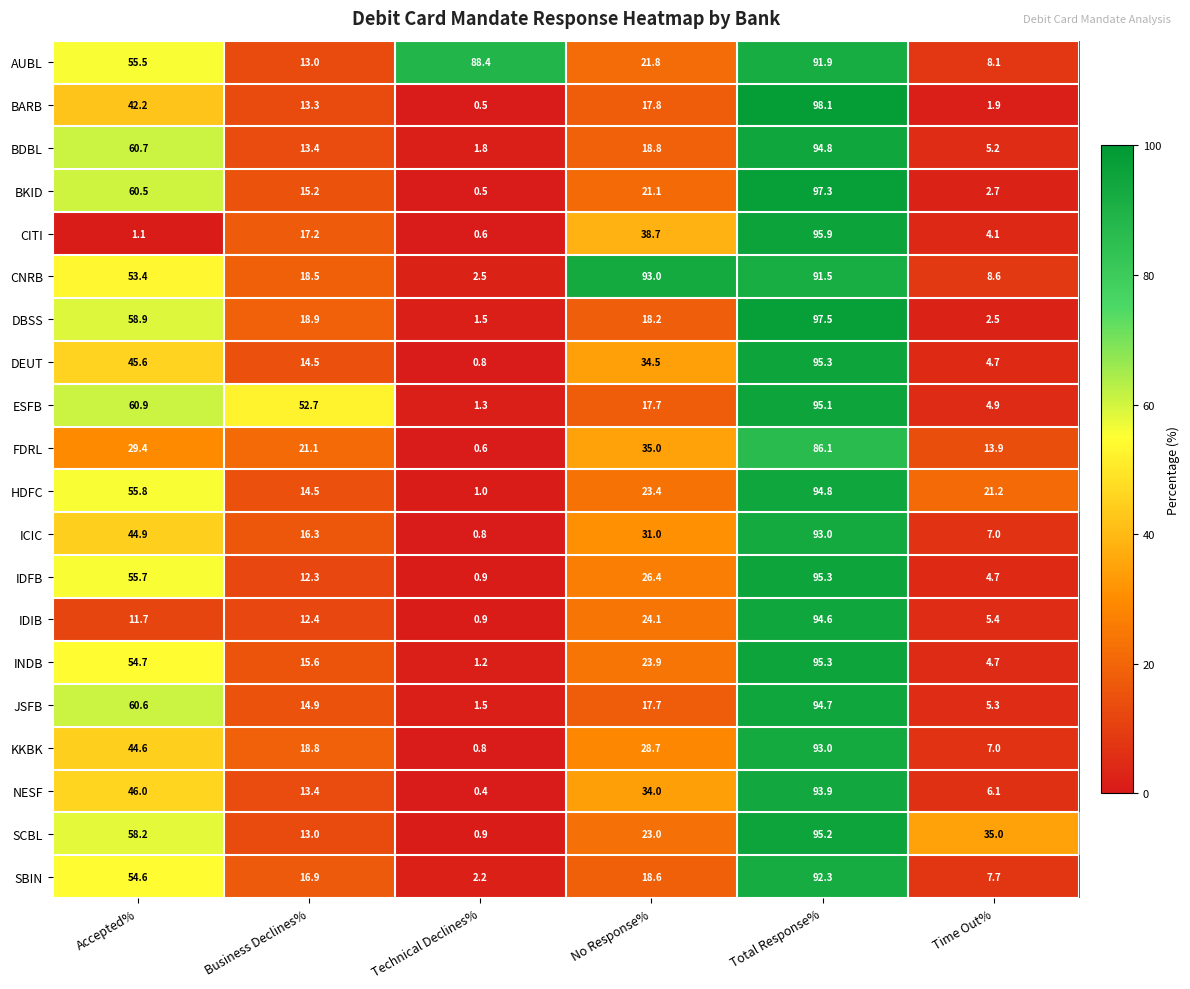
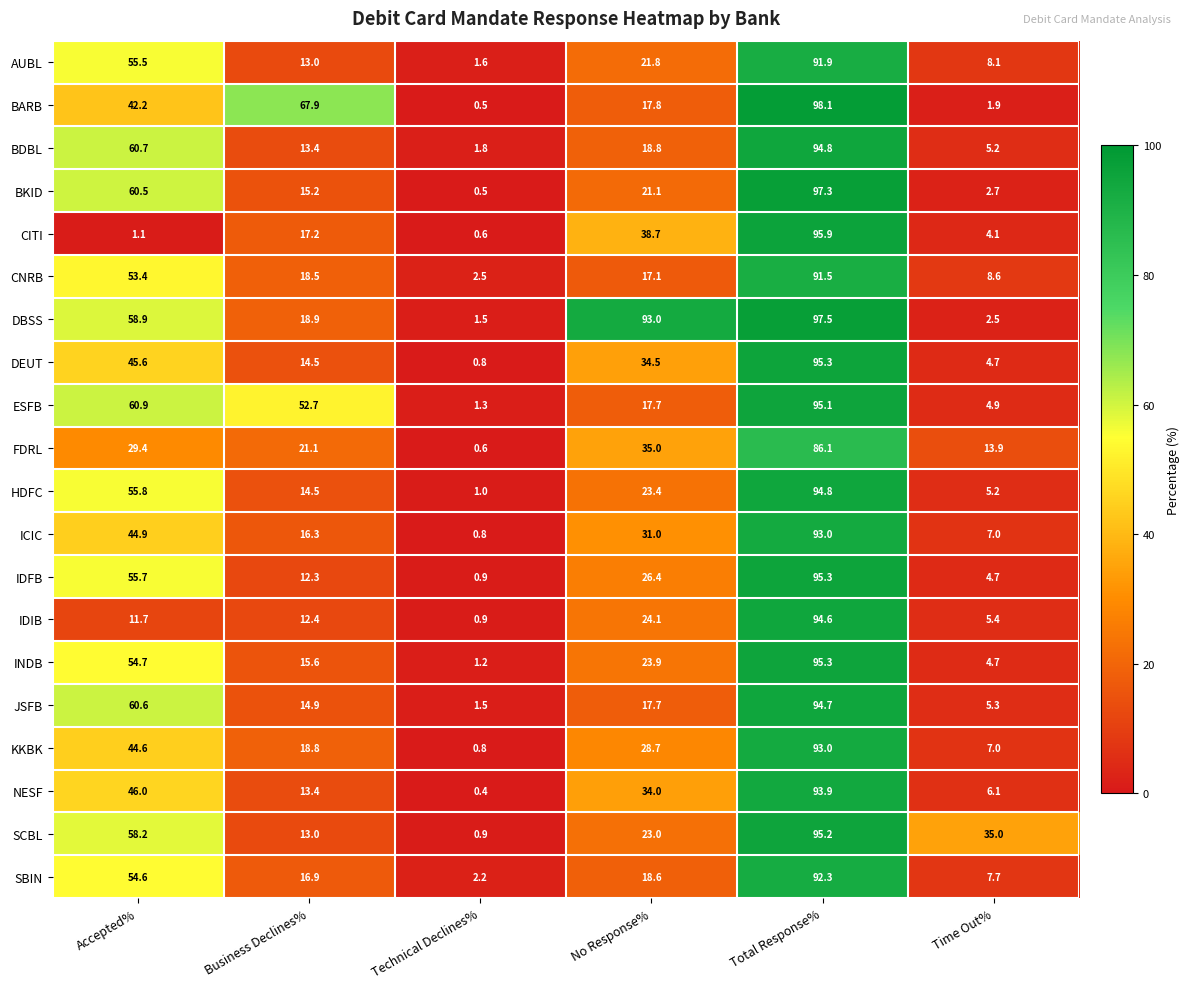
AUBL, Technical Declines%: 88.4 -> 1.6
BARB, Business Declines%: 13.3 -> 67.9
CNRB, No Response%: 93.0 -> 17.1
DBSS, No Response%: 18.2 -> 93.0
HDFC, Time Out%: 21.2 -> 5.2
